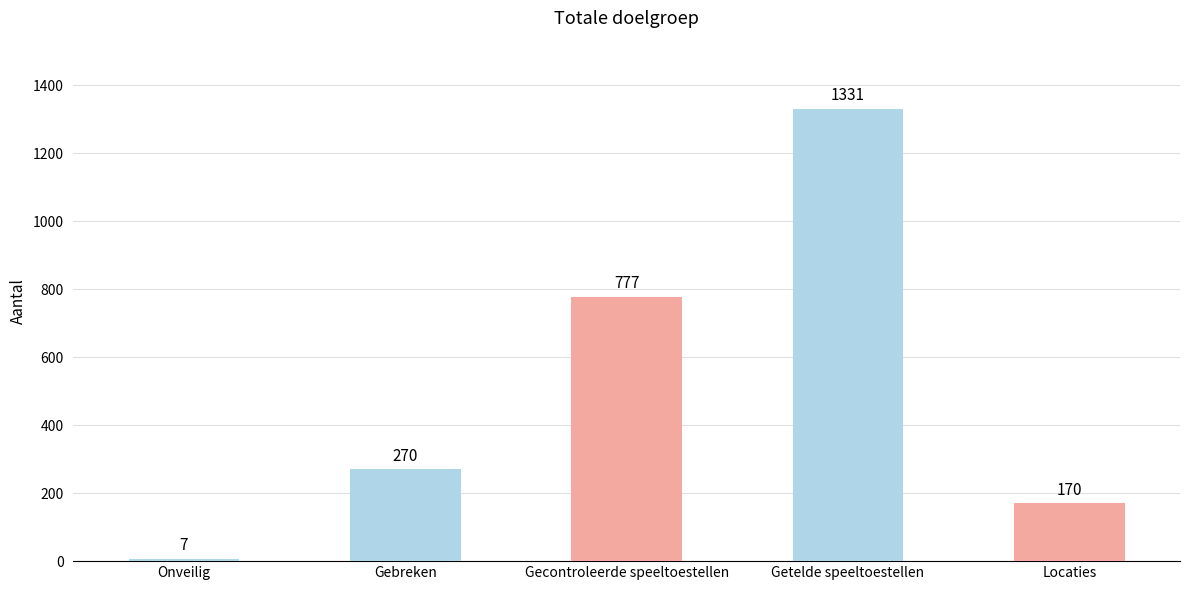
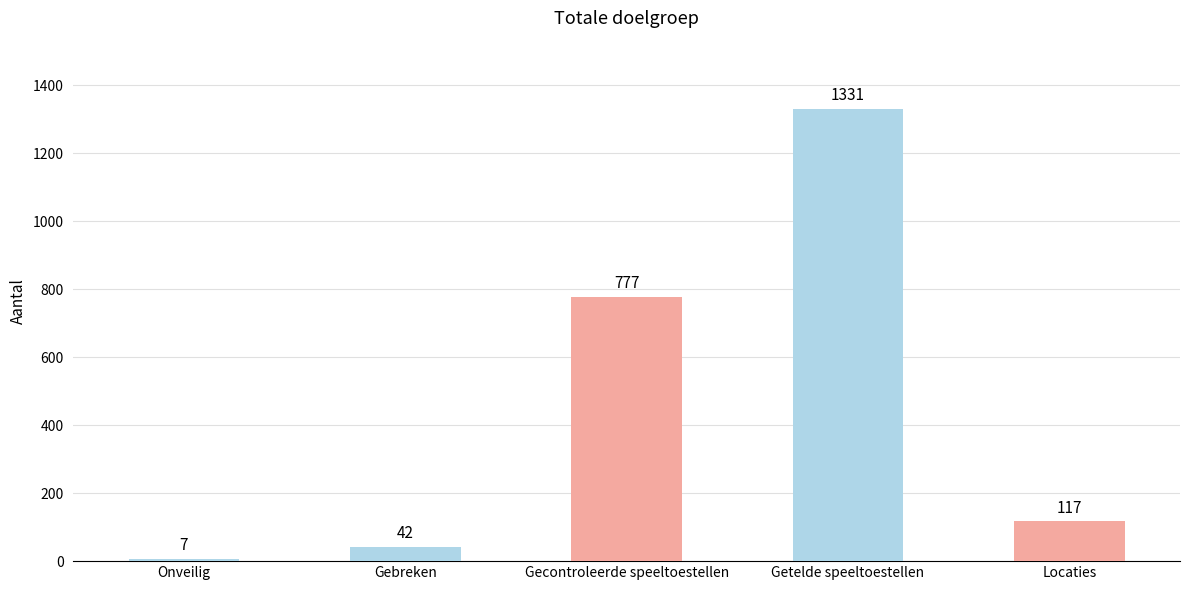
Gebreken: 270 -> 42
Locaties: 170 -> 117
